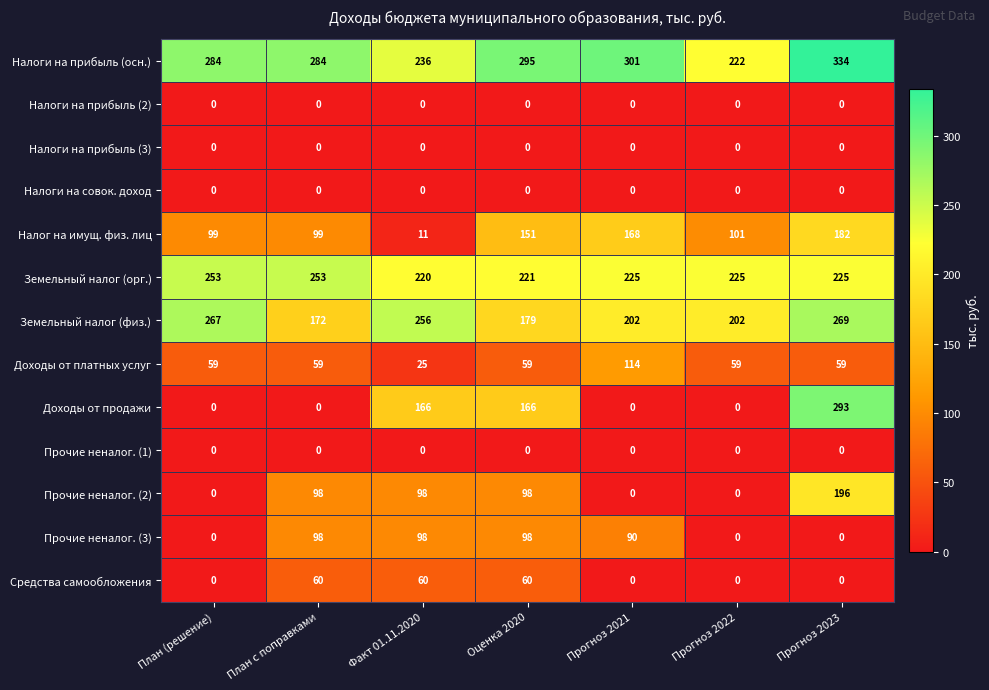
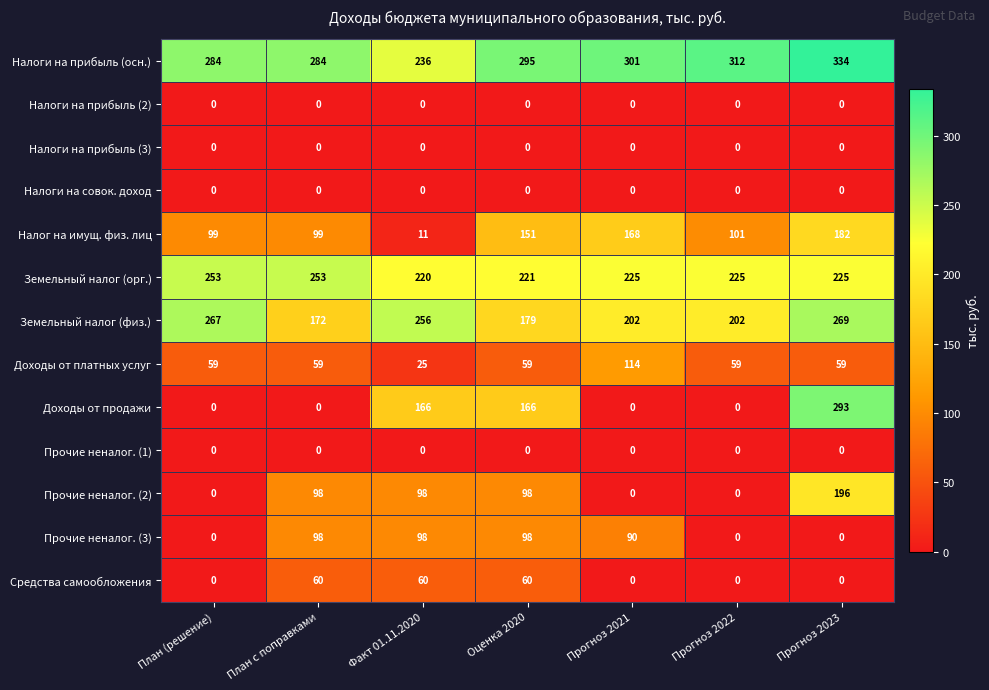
Налоги на прибыль (осн.), Прогноз 2022: 222 -> 312
